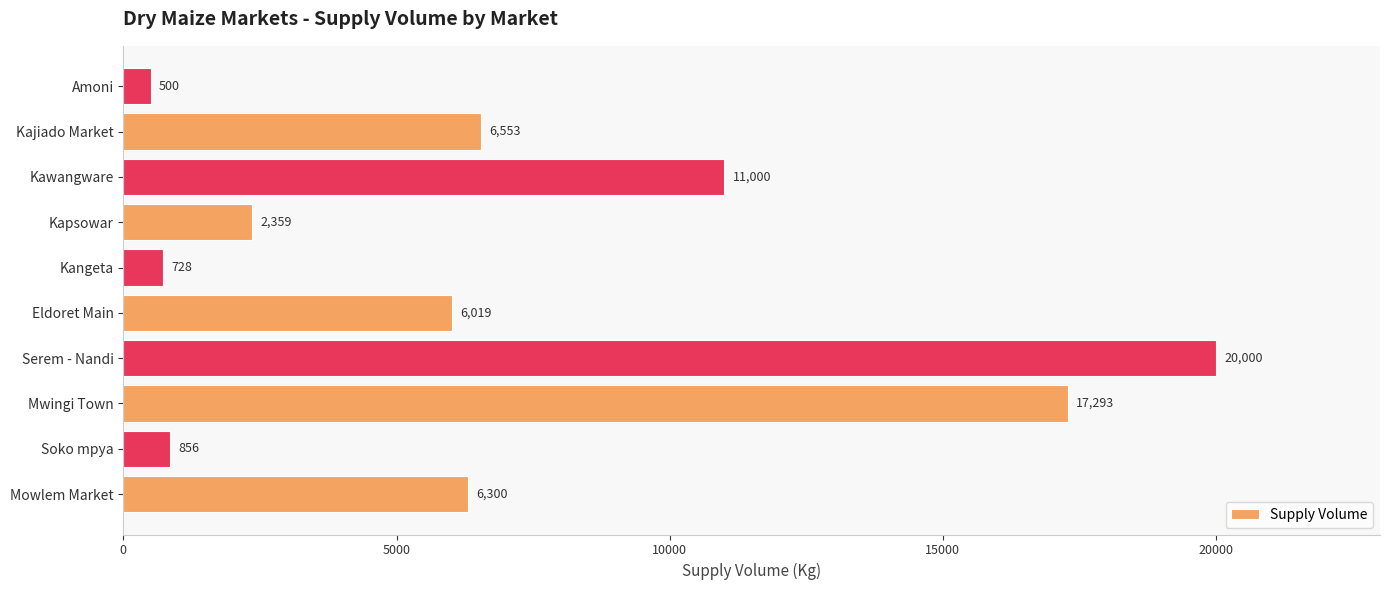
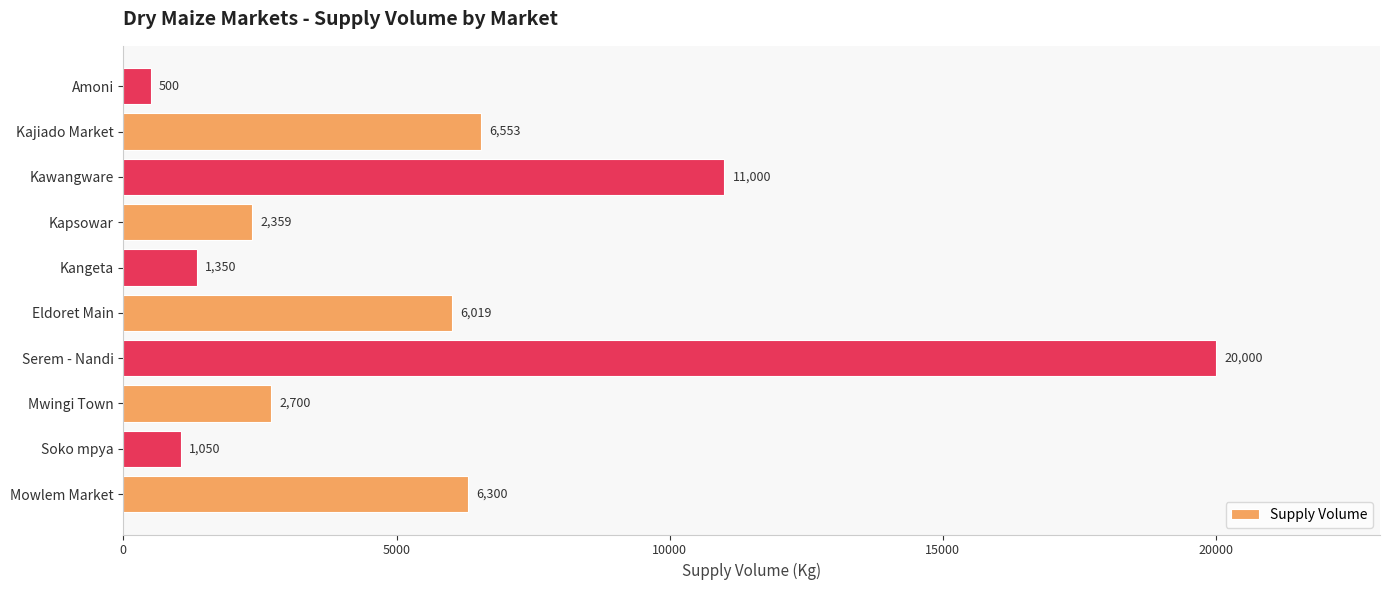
Kangeta: 728 -> 1,350
Mwingi Town: 17,293 -> 2,700
Soko mpya: 856 -> 1,050
